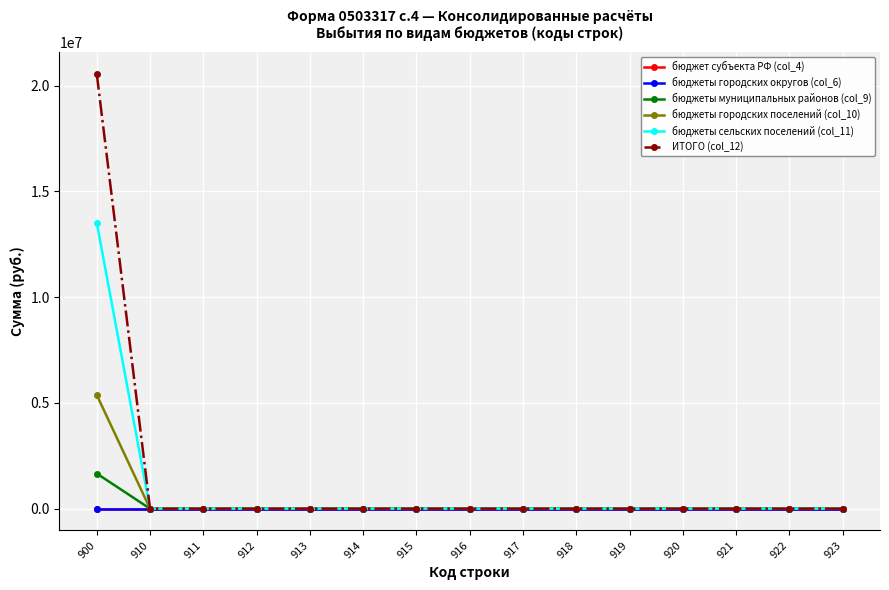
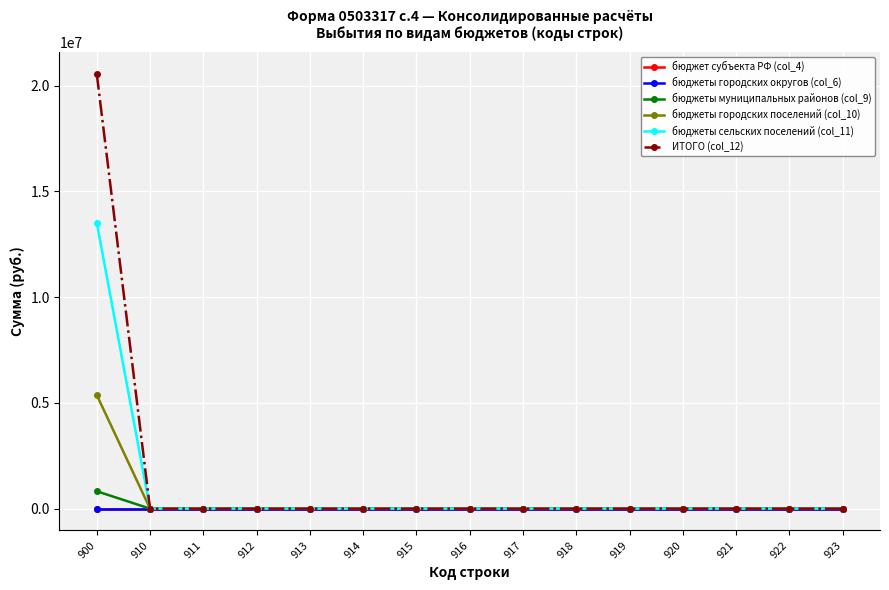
бюджеты муниципальных районов (col_9), 900: 1700000 -> 800000
